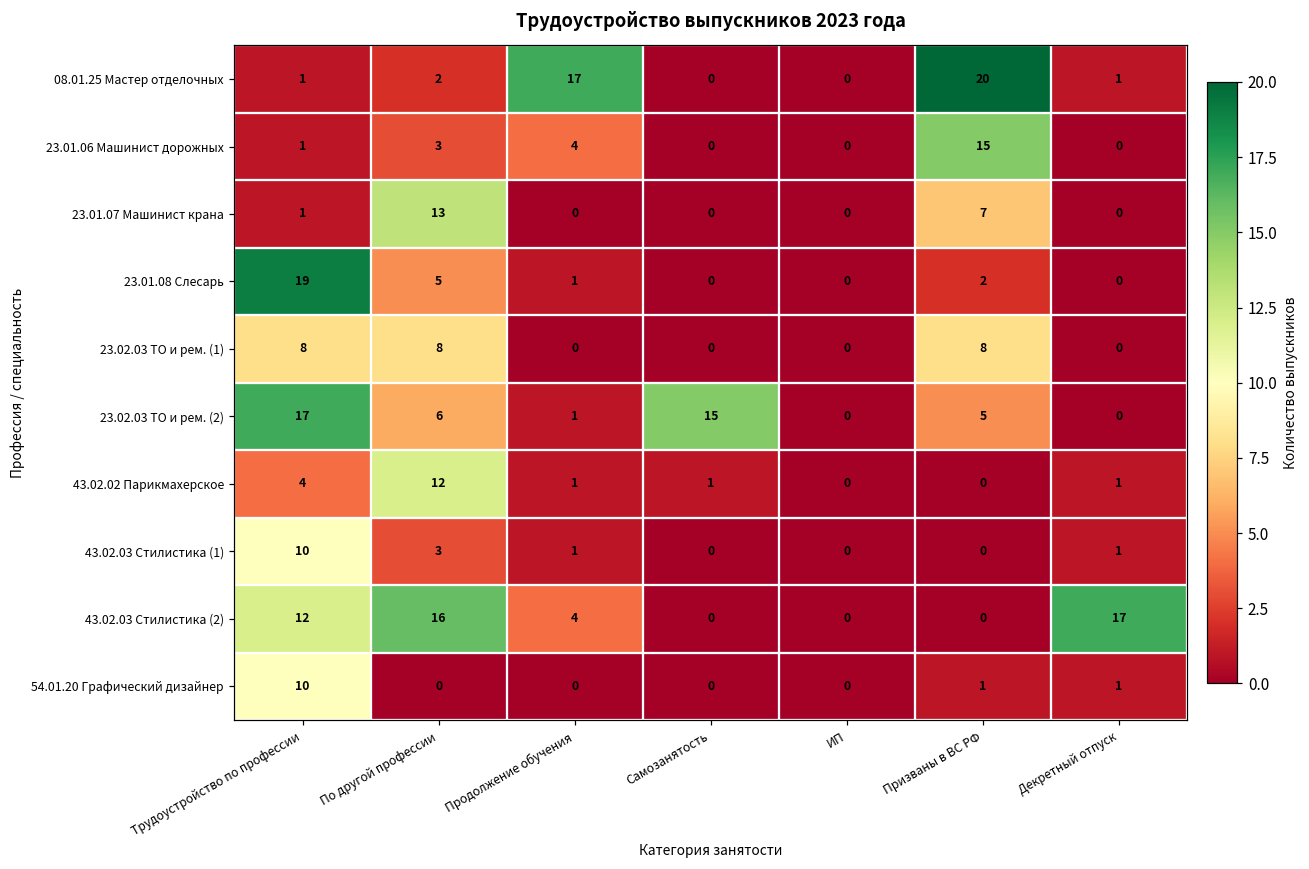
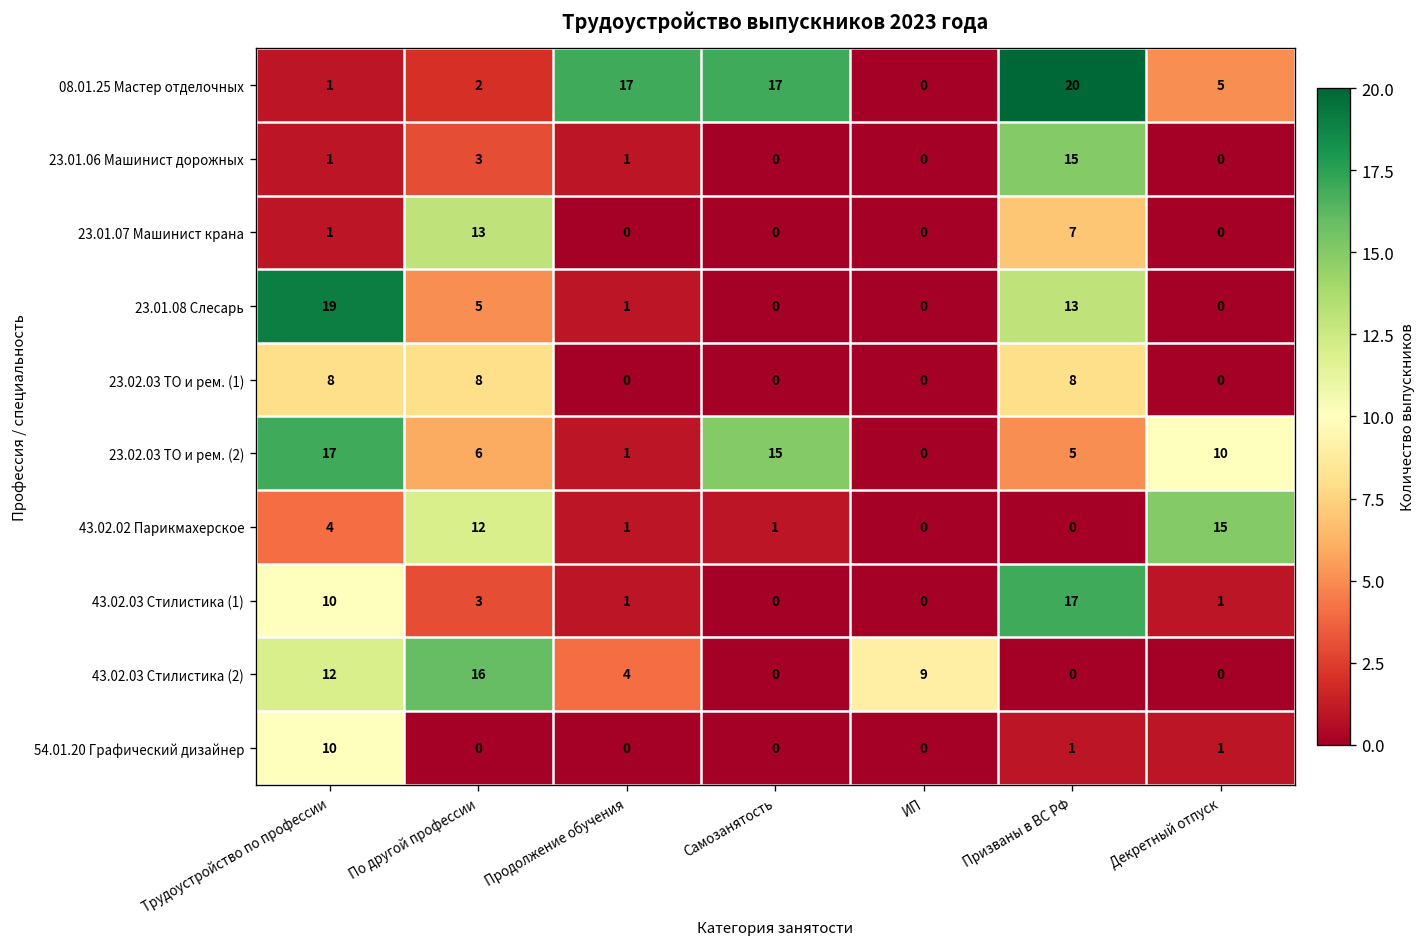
08.01.25 Мастер отделочных, Самозанятость: 0 -> 17
08.01.25 Мастер отделочных, Декретный отпуск: 1 -> 5
23.01.06 Машинист дорожных, Продолжение обучения: 4 -> 1
23.01.08 Слесарь, Призваны в ВС РФ: 2 -> 13
23.02.03 ТО и рем. (2), Декретный отпуск: 0 -> 10
43.02.02 Парикмахерское, Декретный отпуск: 1 -> 15
43.02.03 Стилистика (1), Призваны в ВС РФ: 0 -> 17
43.02.03 Стилистика (2), ИП: 0 -> 9
43.02.03 Стилистика (2), Декретный отпуск: 17 -> 0
